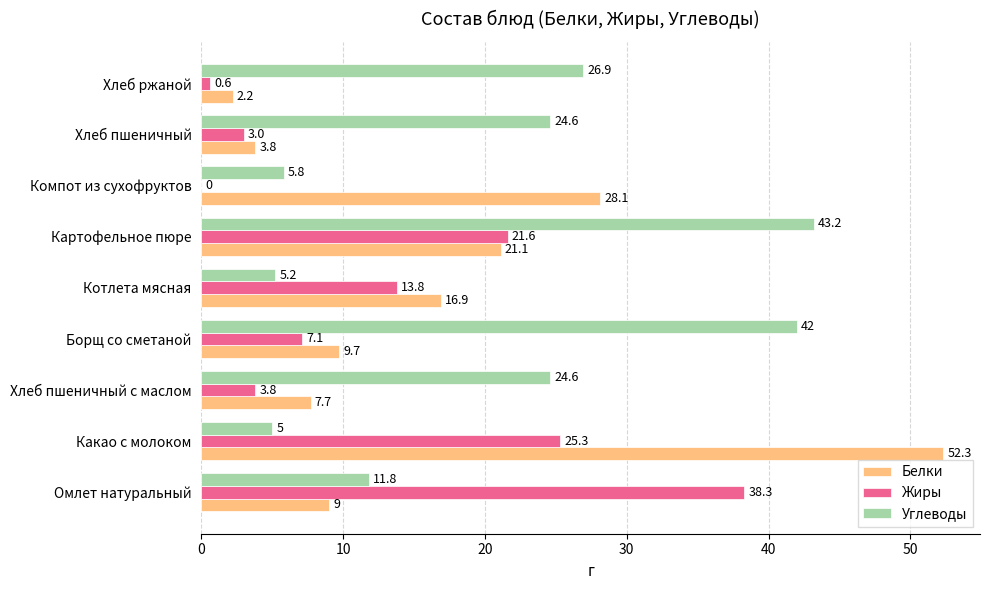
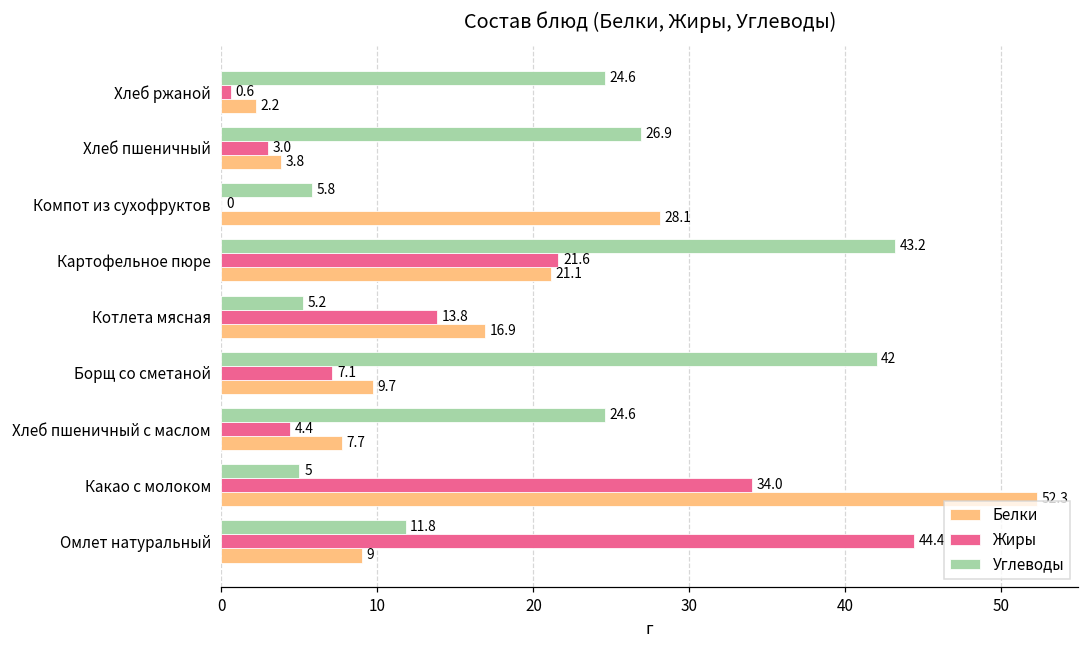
Углеводы, Хлеб ржаной: 26.9 -> 24.6
Углеводы, Хлеб пшеничный: 24.6 -> 26.9
Жиры, Хлеб пшеничный с маслом: 3.8 -> 4.4
Жиры, Какао с молоком: 25.3 -> 34.0
Жиры, Омлет натуральный: 38.3 -> 44.4
